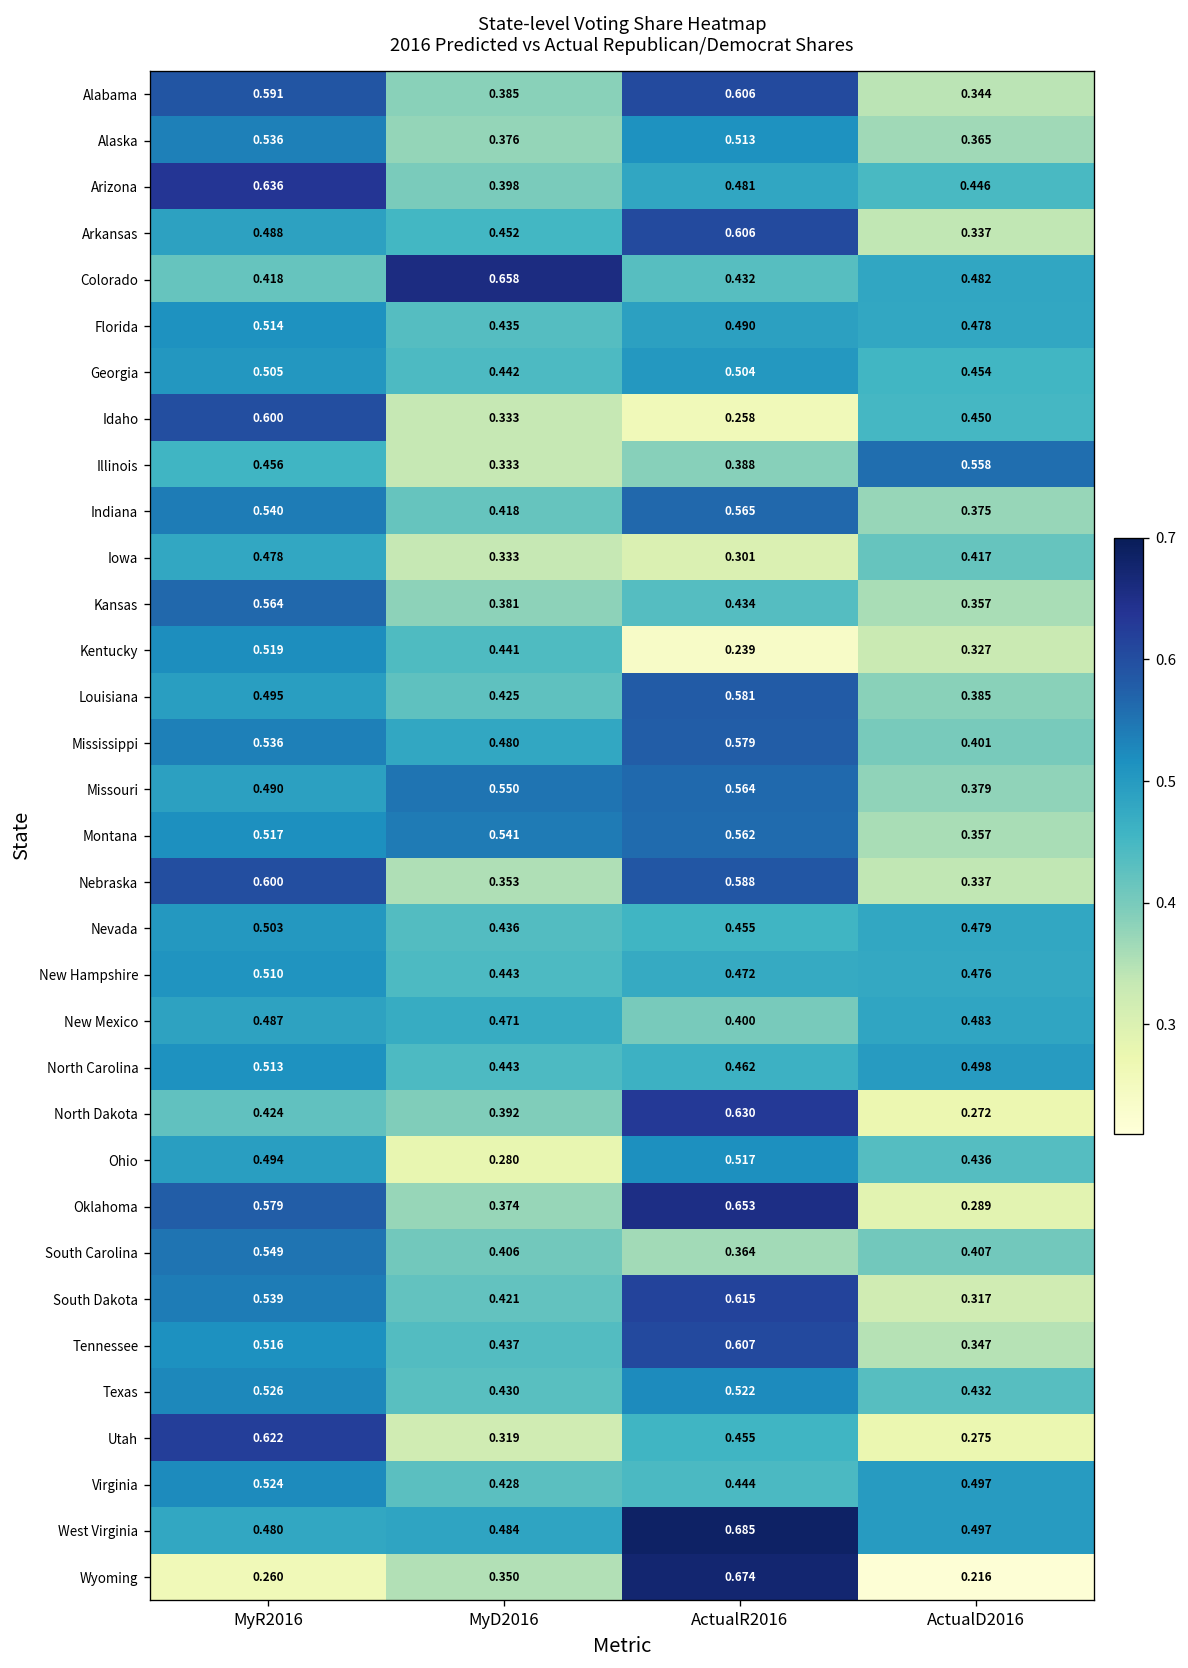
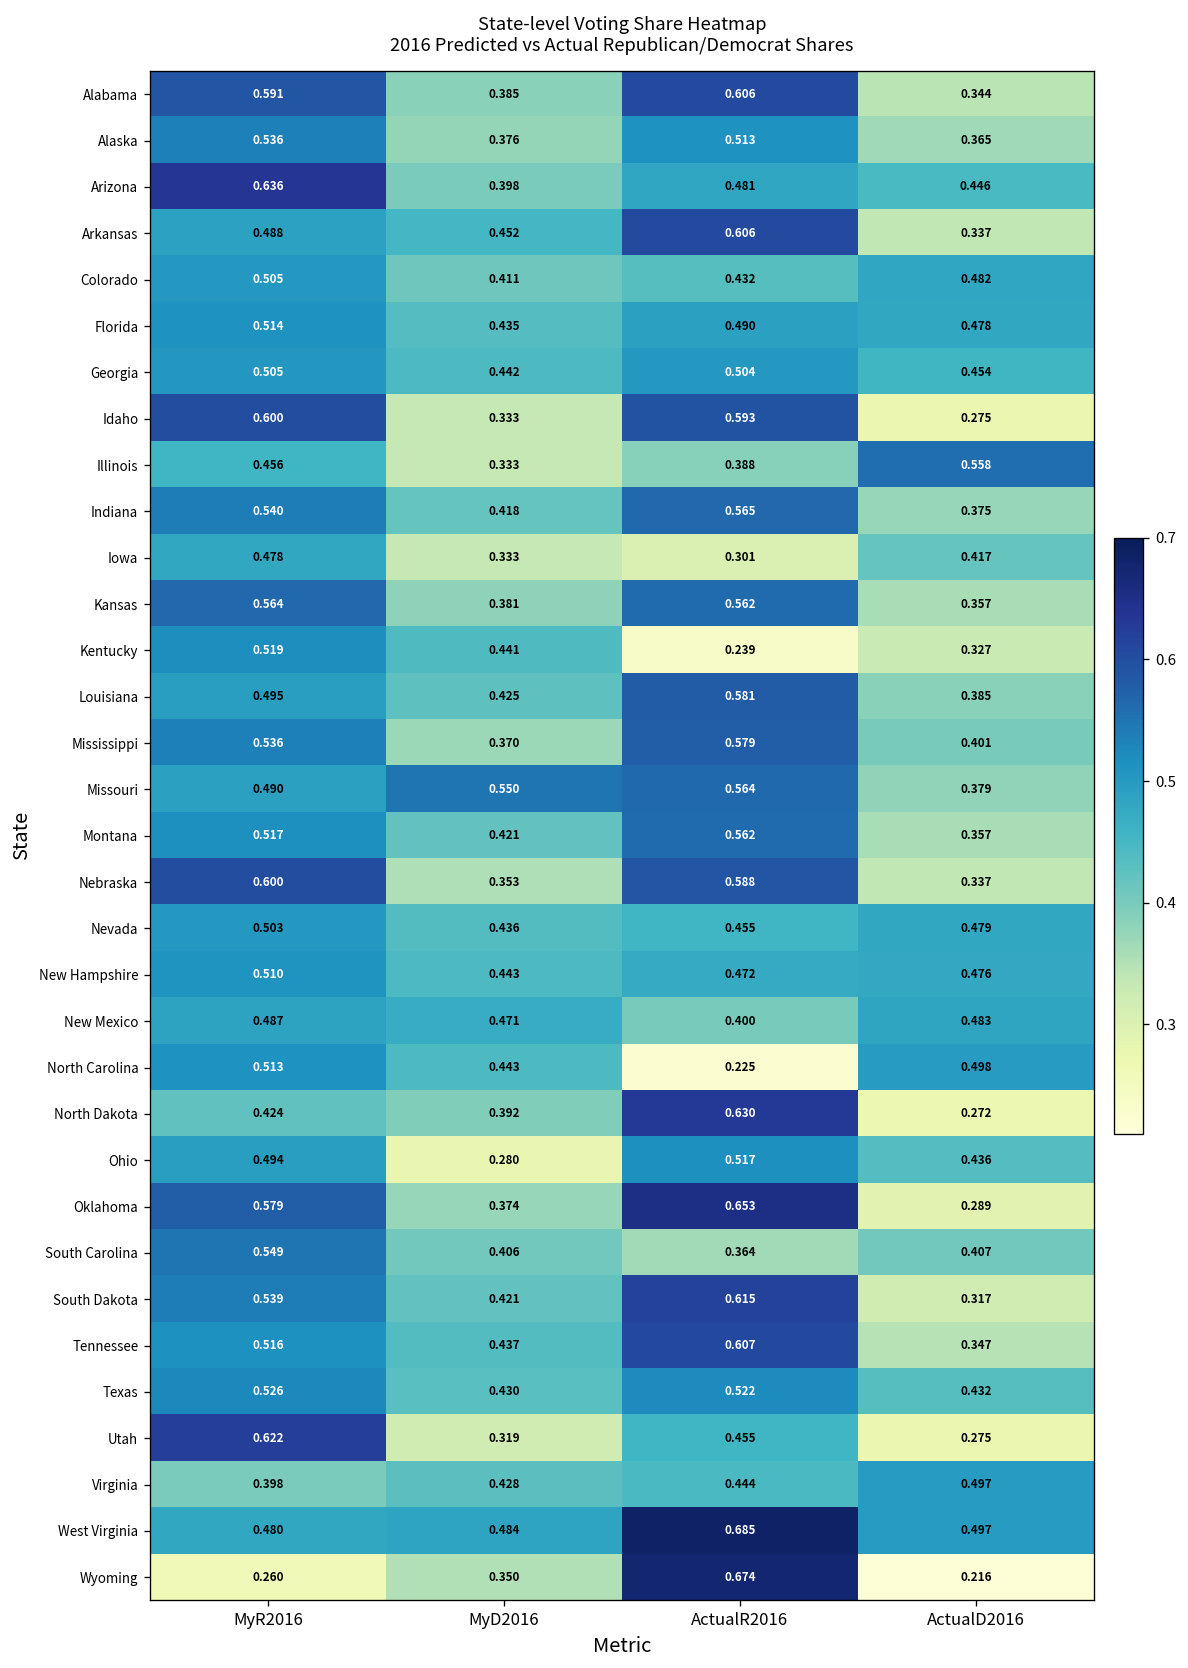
Colorado, MyR2016: 0.418 -> 0.505
Colorado, MyD2016: 0.658 -> 0.411
Idaho, ActualR2016: 0.258 -> 0.593
Idaho, ActualD2016: 0.450 -> 0.275
Kansas, ActualR2016: 0.434 -> 0.562
Mississippi, MyD2016: 0.480 -> 0.370
Montana, MyD2016: 0.541 -> 0.421
North Carolina, ActualR2016: 0.462 -> 0.225
Virginia, MyR2016: 0.524 -> 0.398
